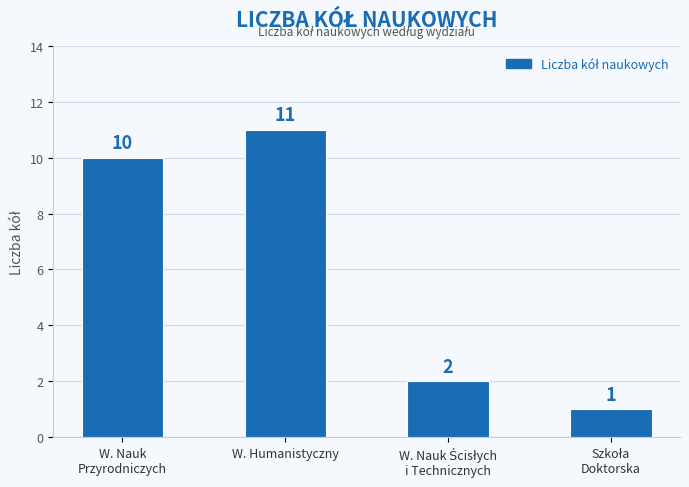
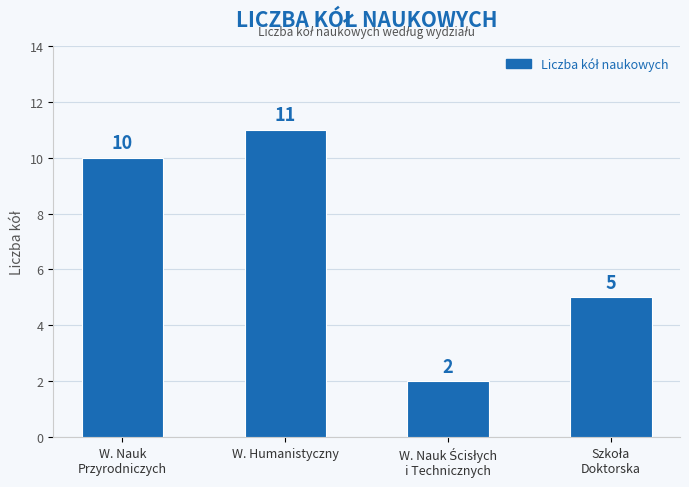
Szkoła Doktorska: 1 -> 5
